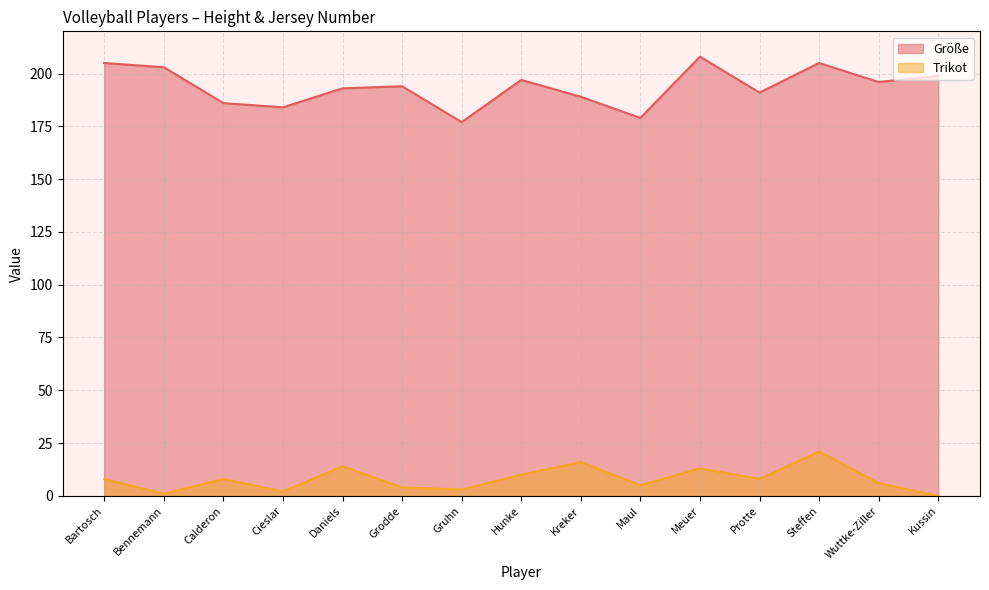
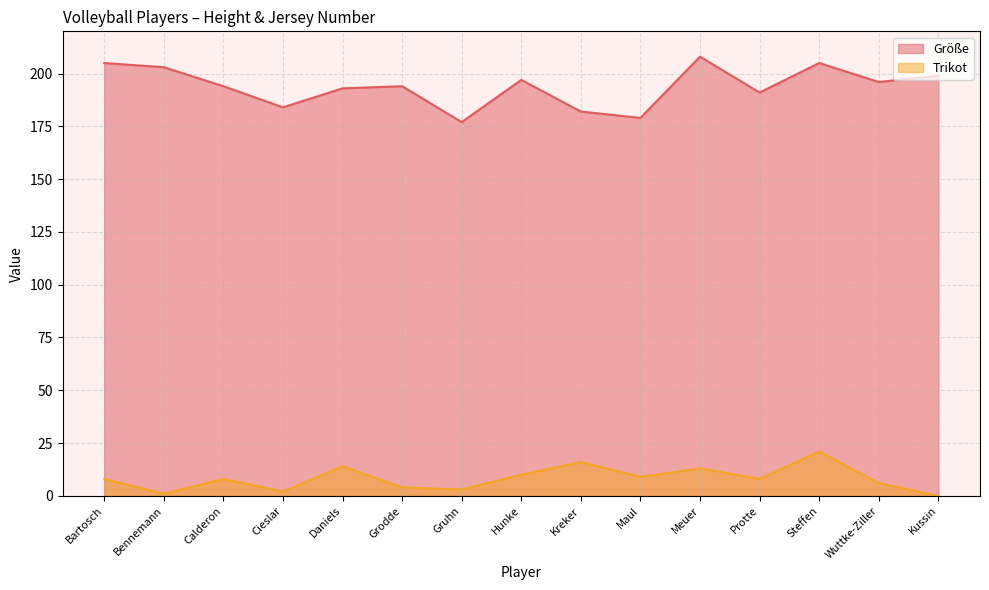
Größe, Calderon: 186 -> 194
Größe, Kreker: 189 -> 182
Trikot, Maul: 5 -> 9
